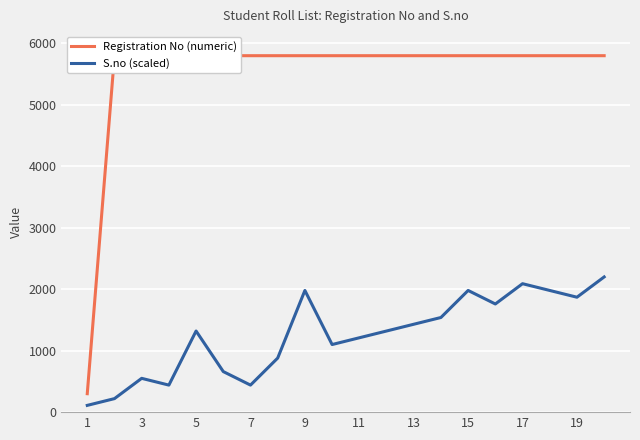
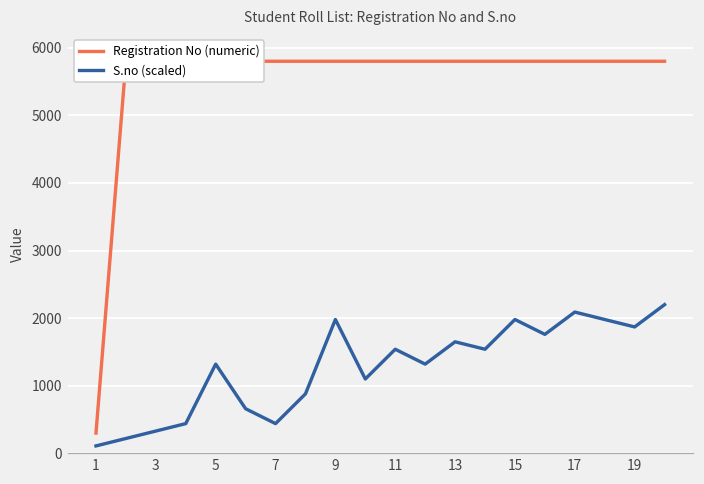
S.no (scaled), 3: 600 -> 300
S.no (scaled), 11: 1200 -> 1500
S.no (scaled), 13: 1400 -> 1700
